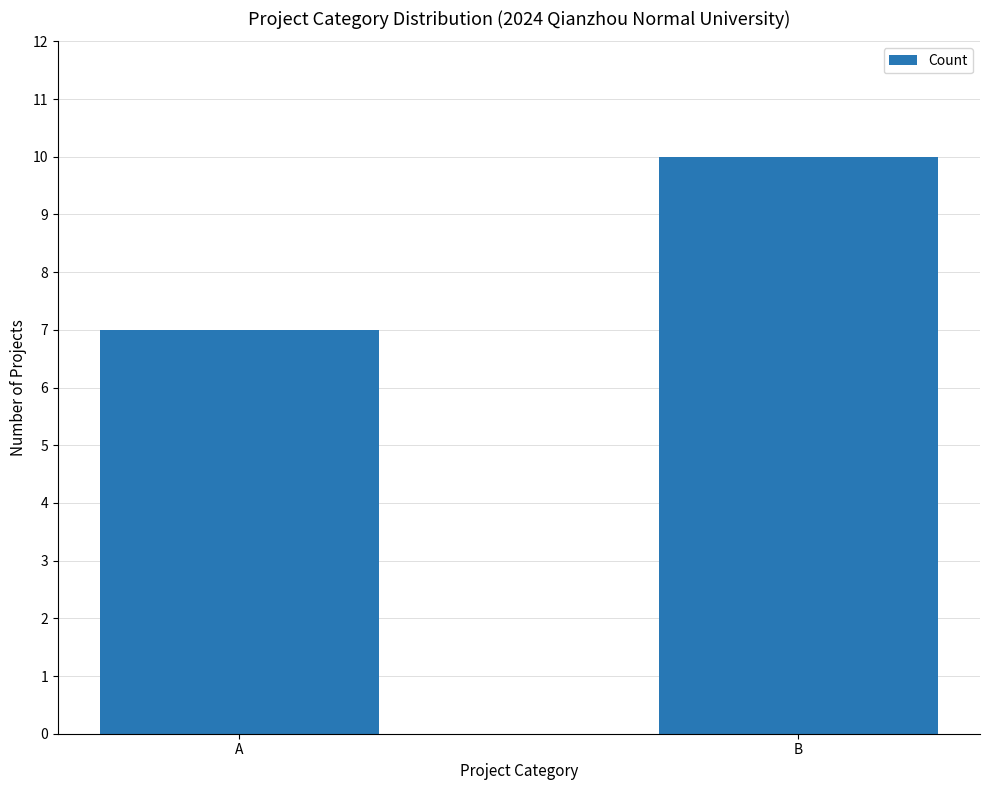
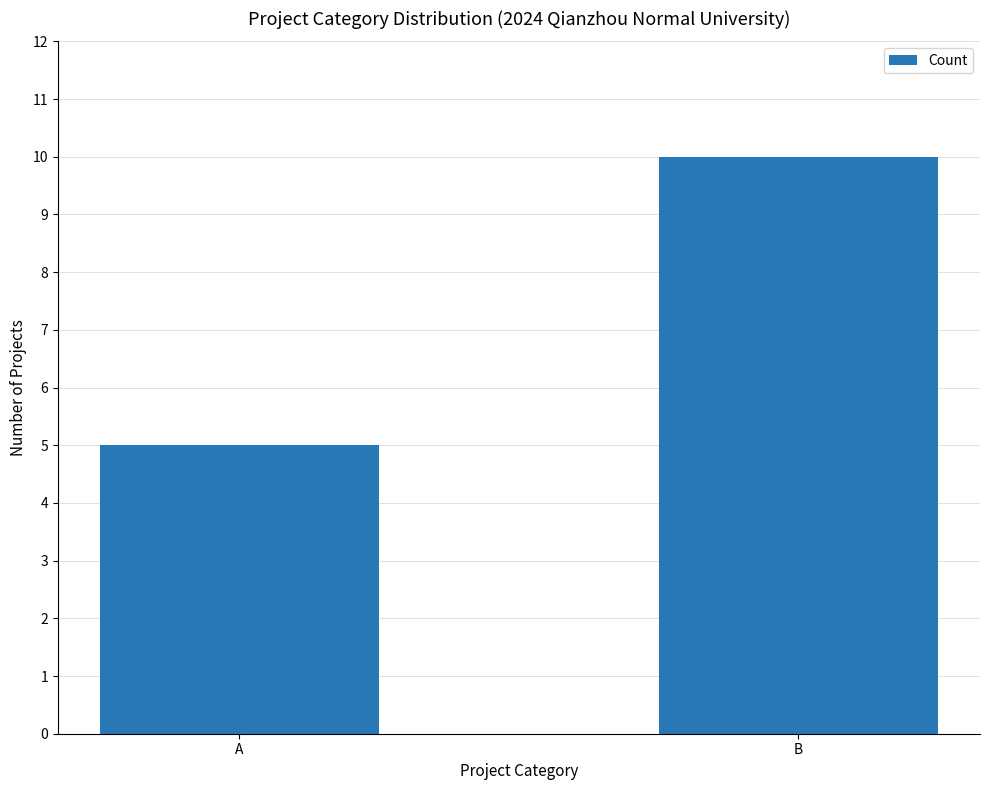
A: 7 -> 5
